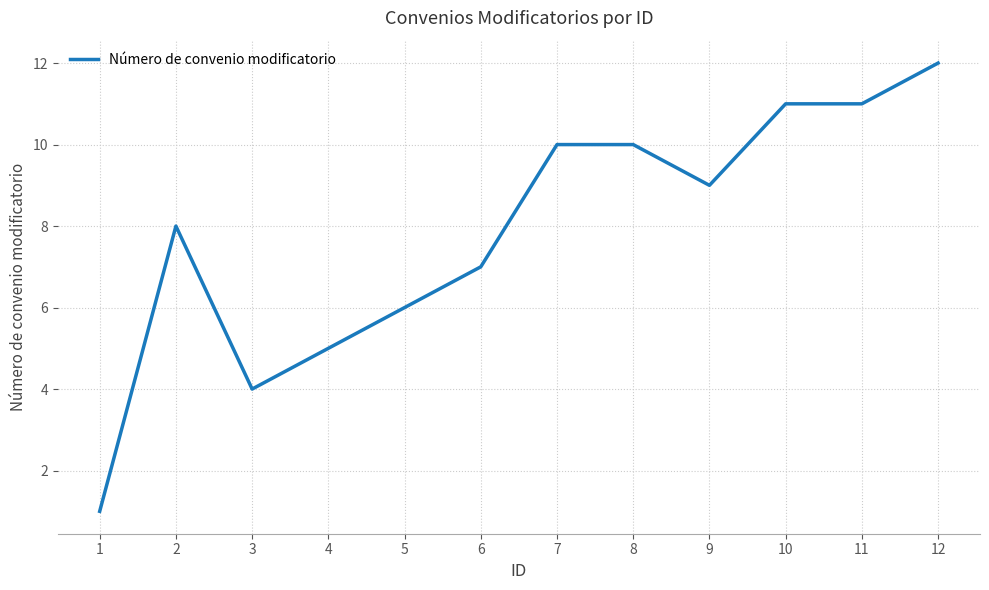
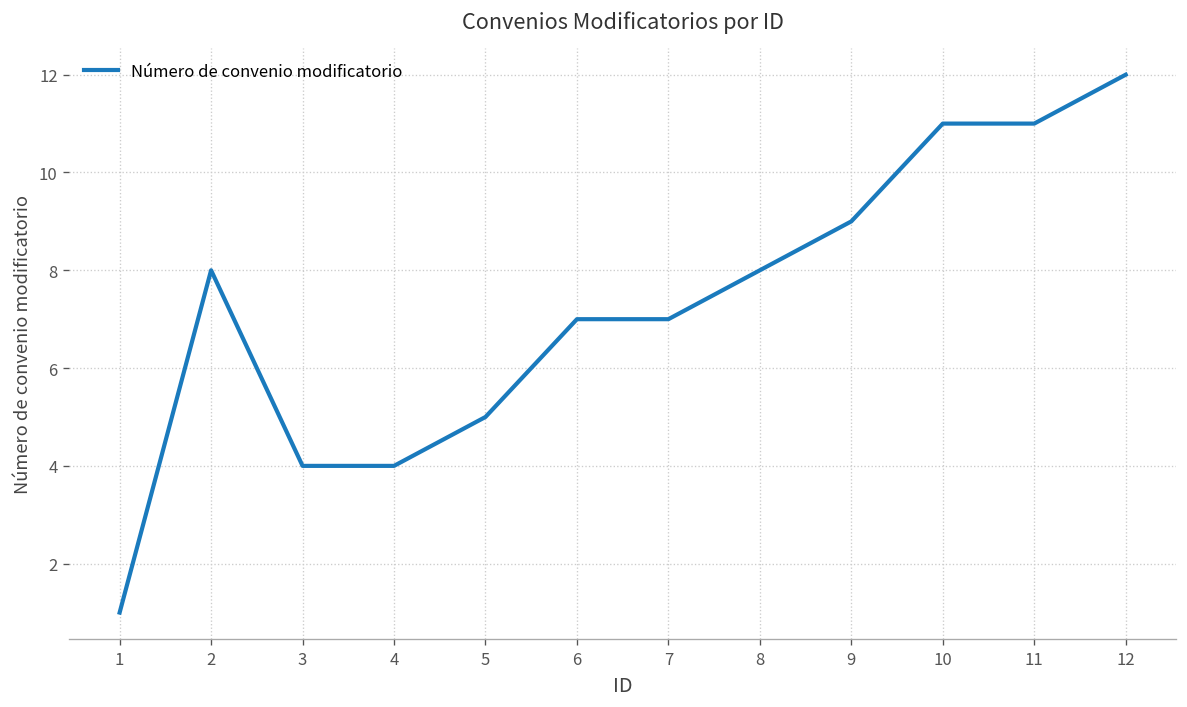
4: 5 -> 4
5: 6 -> 5
7: 10 -> 7
8: 10 -> 8
